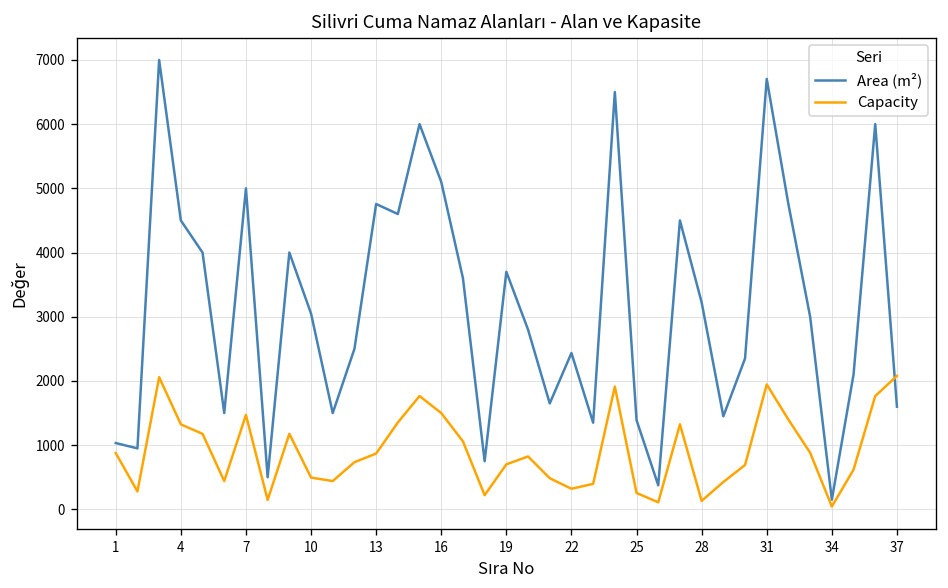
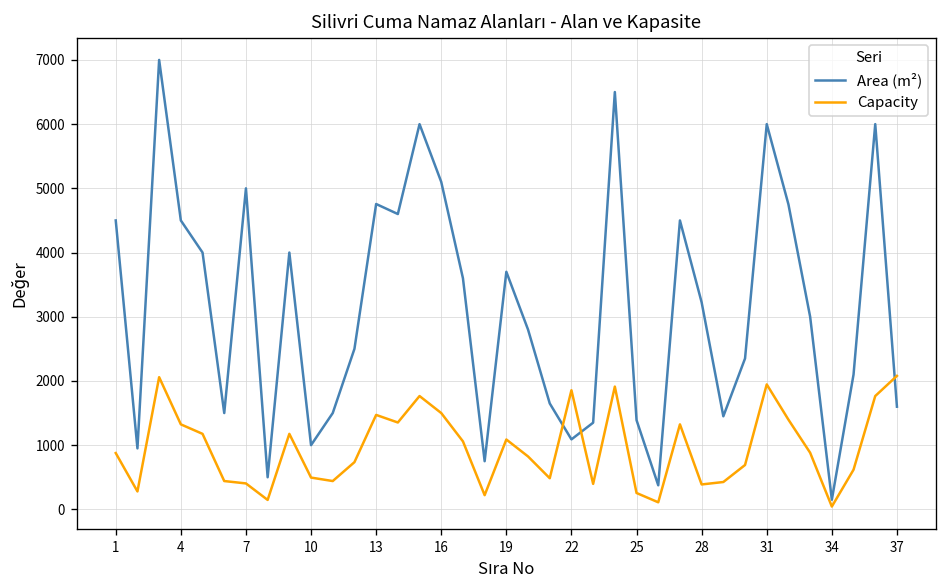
Area (m²), 1: 1000 -> 4500
Capacity, 7: 1500 -> 400
Area (m²), 10: 3100 -> 1000
Capacity, 13: 900 -> 1500
Capacity, 19: 700 -> 1100
Area (m²), 22: 2400 -> 1100
Capacity, 22: 300 -> 1900
Capacity, 28: 100 -> 400
Area (m²), 31: 6700 -> 6000
